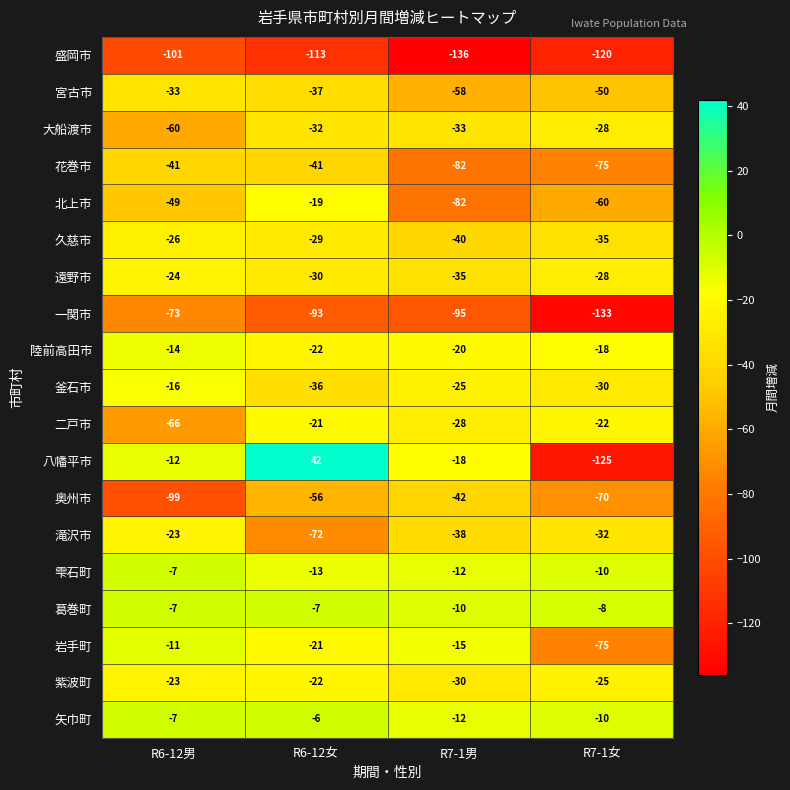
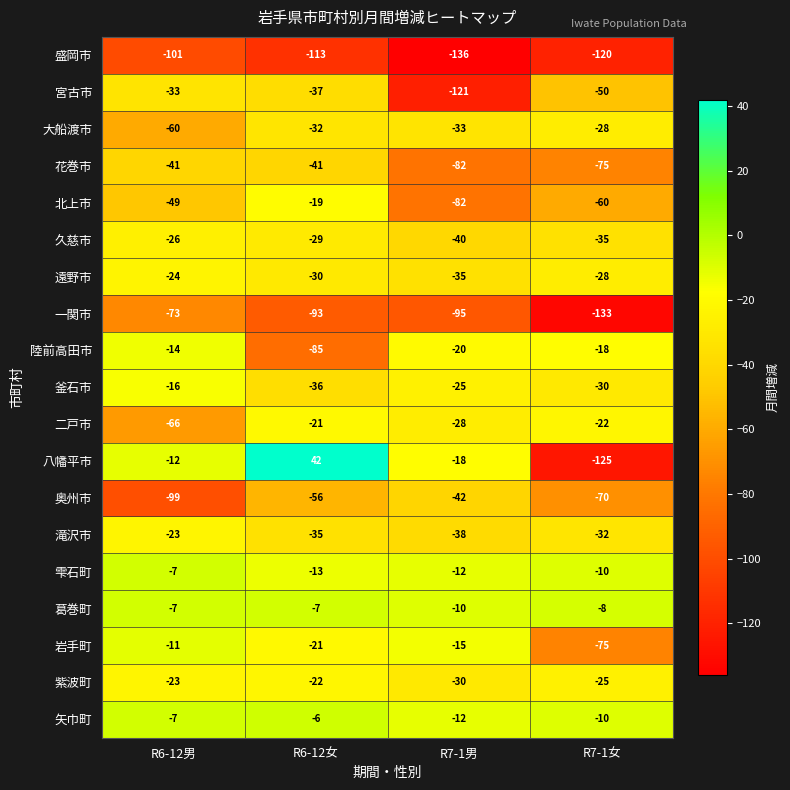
宮古市, R7-1男: -58 -> -121
陸前高田市, R6-12女: -22 -> -85
滝沢市, R6-12女: -72 -> -35
